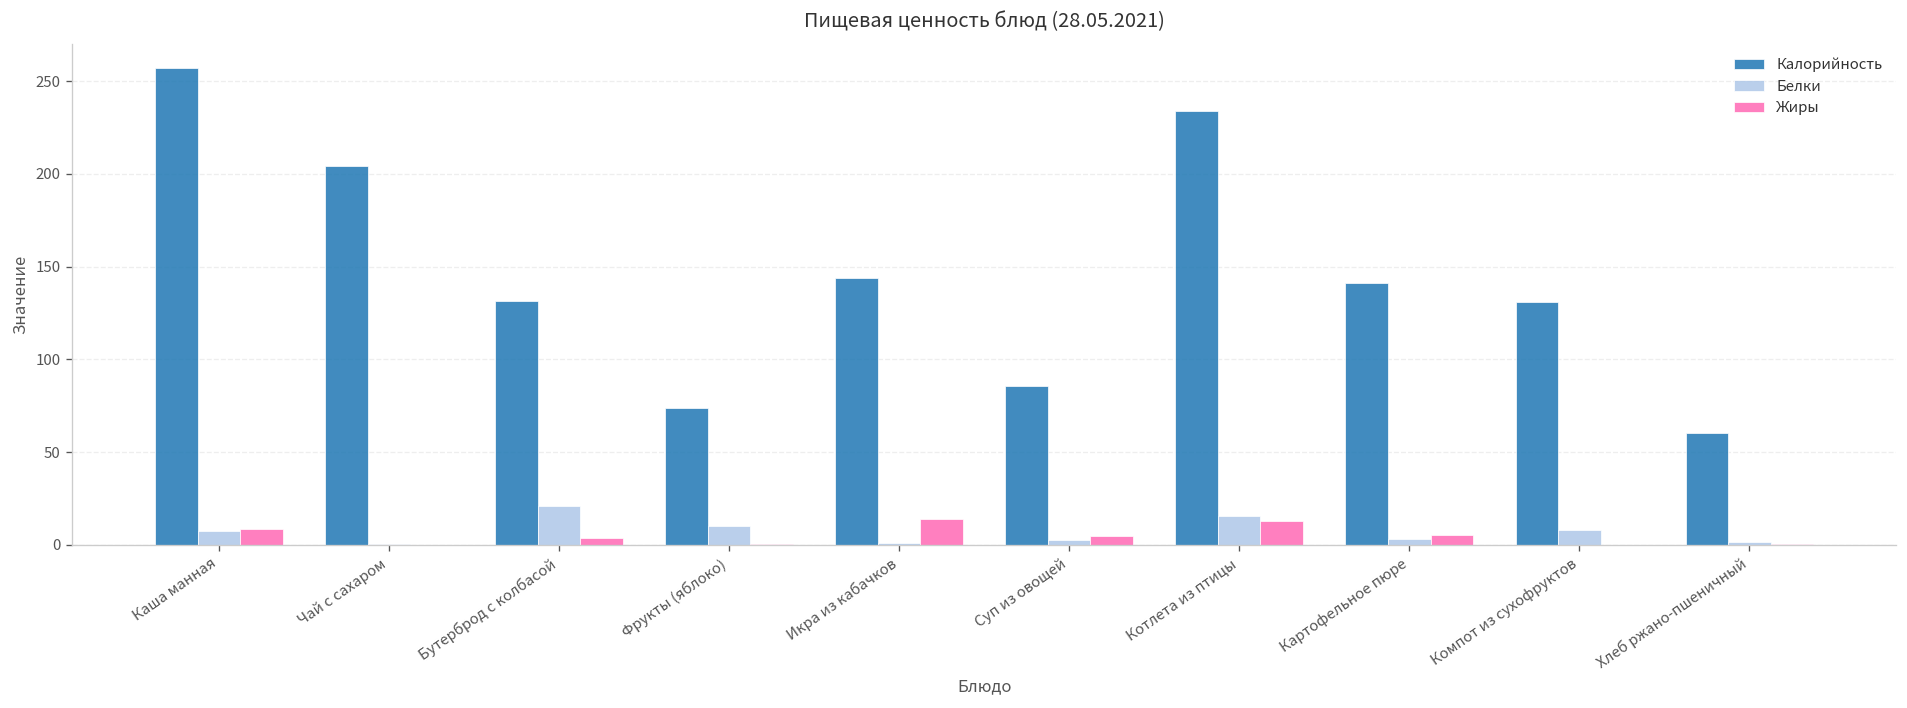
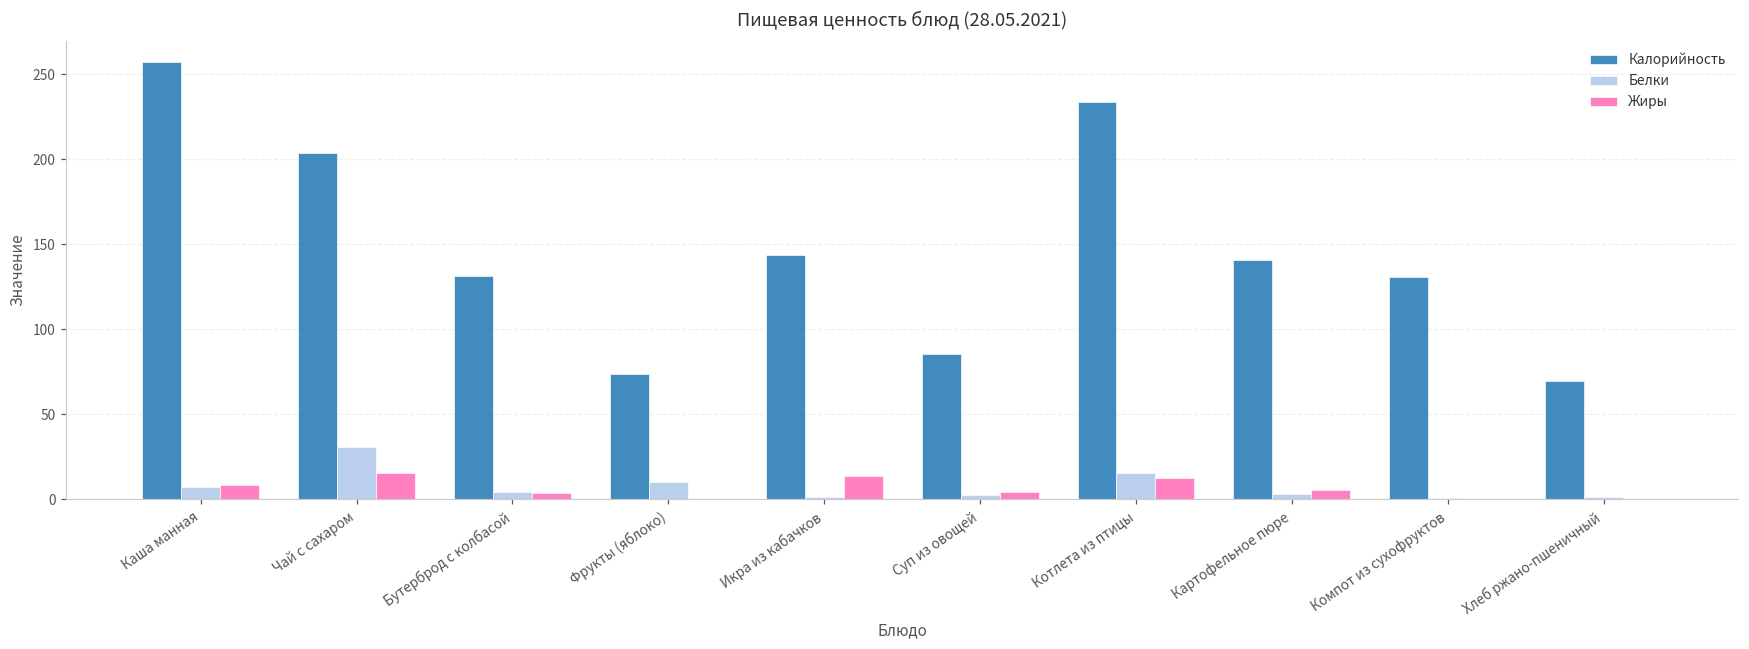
Белки, Чай с сахаром: 0 -> 31
Жиры, Чай с сахаром: 0 -> 16
Белки, Бутерброд с колбасой: 21 -> 4
Белки, Компот из сухофруктов: 8 -> 1
Калорийность, Хлеб ржано-пшеничный: 60 -> 70
